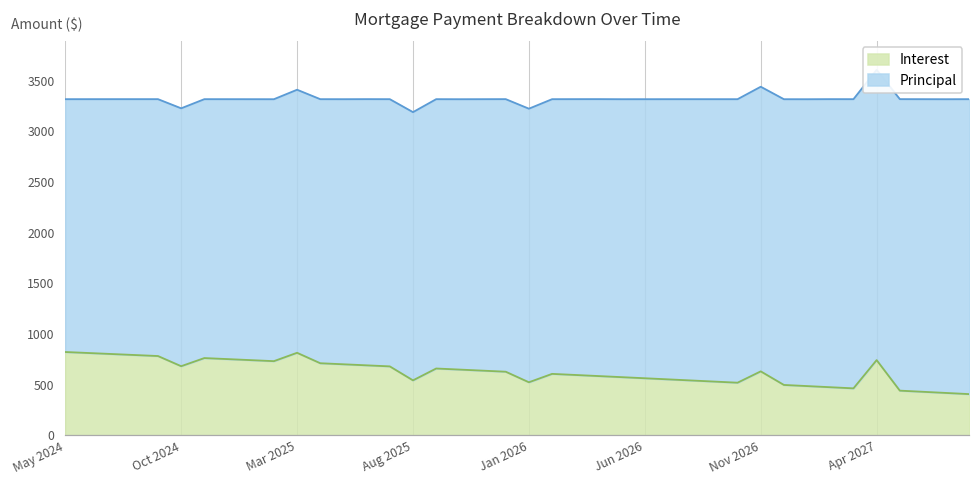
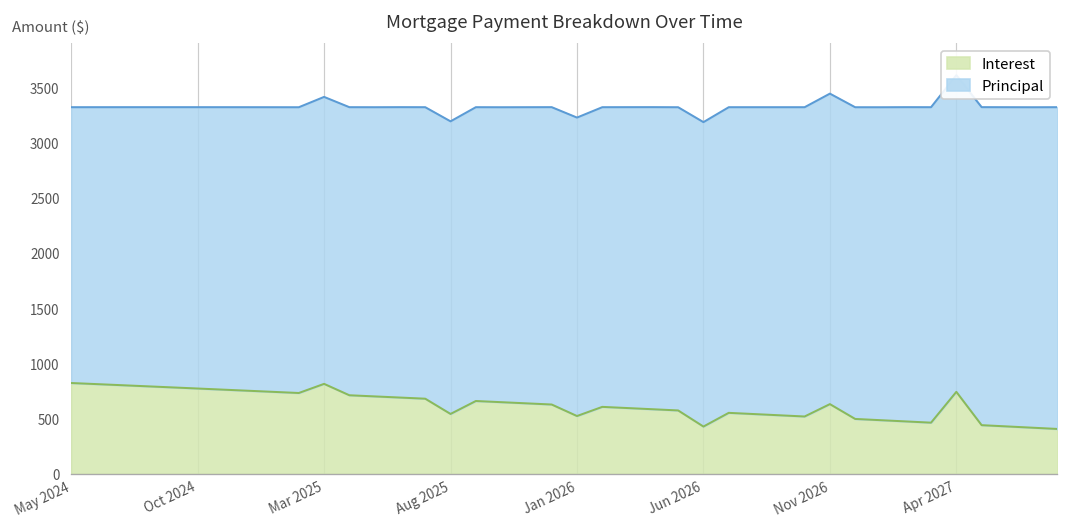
Interest, Oct 2024: 700 -> 800
Interest, Jun 2026: 600 -> 400
